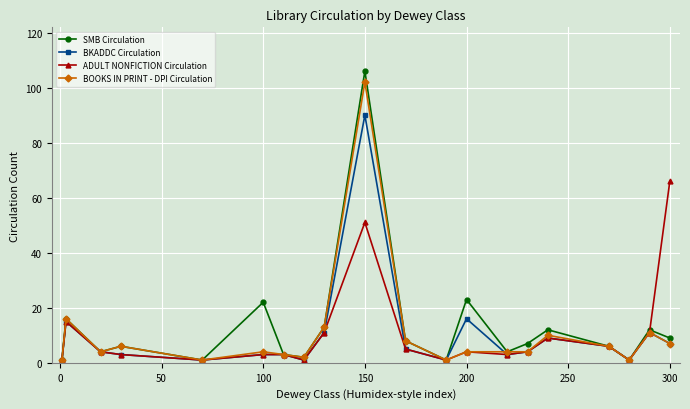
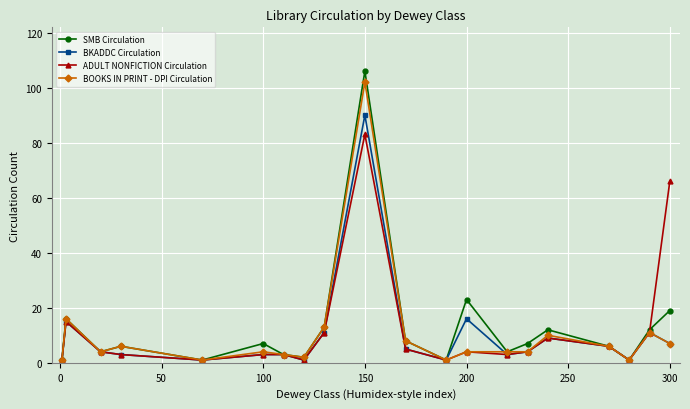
SMB Circulation, 100: 22 -> 7
ADULT NONFICTION Circulation, 150: 51 -> 83
SMB Circulation, 300: 9 -> 19
